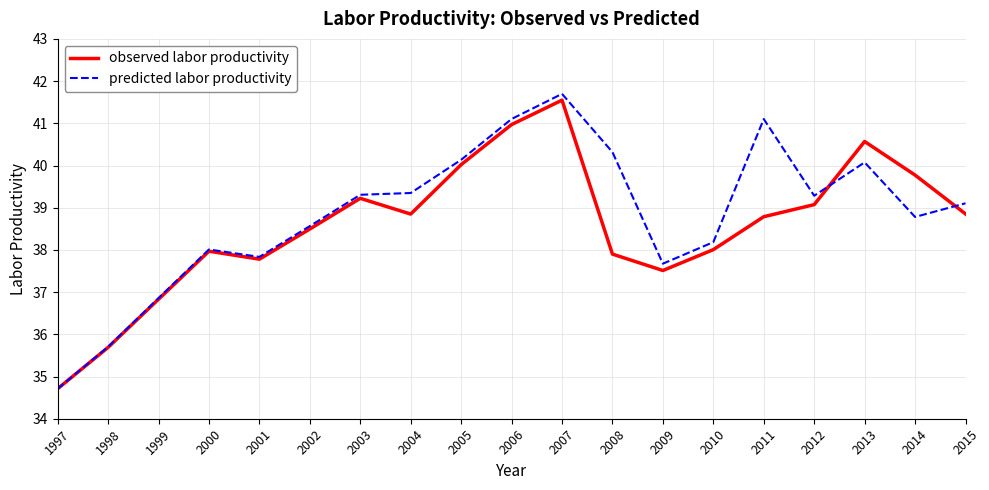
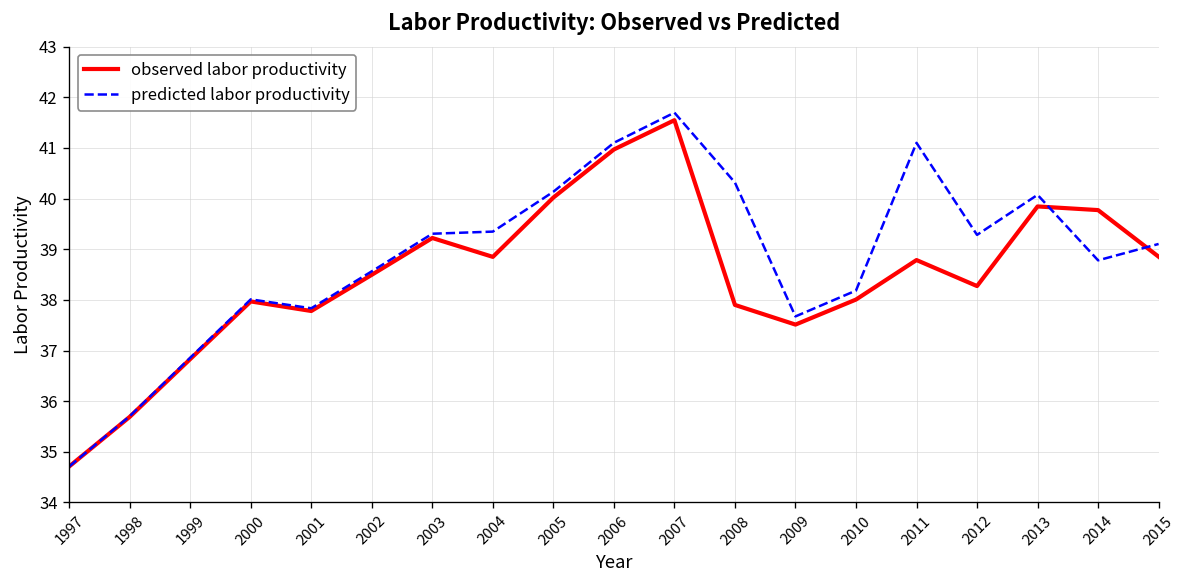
observed labor productivity, 2012: 39.1 -> 38.3
observed labor productivity, 2013: 40.6 -> 39.8
